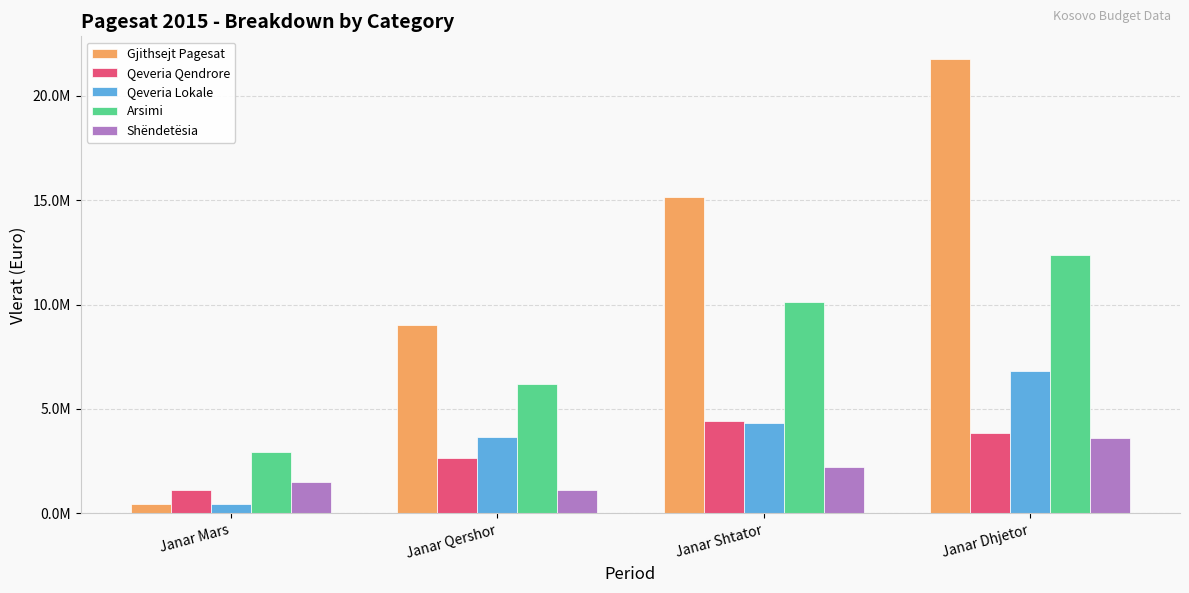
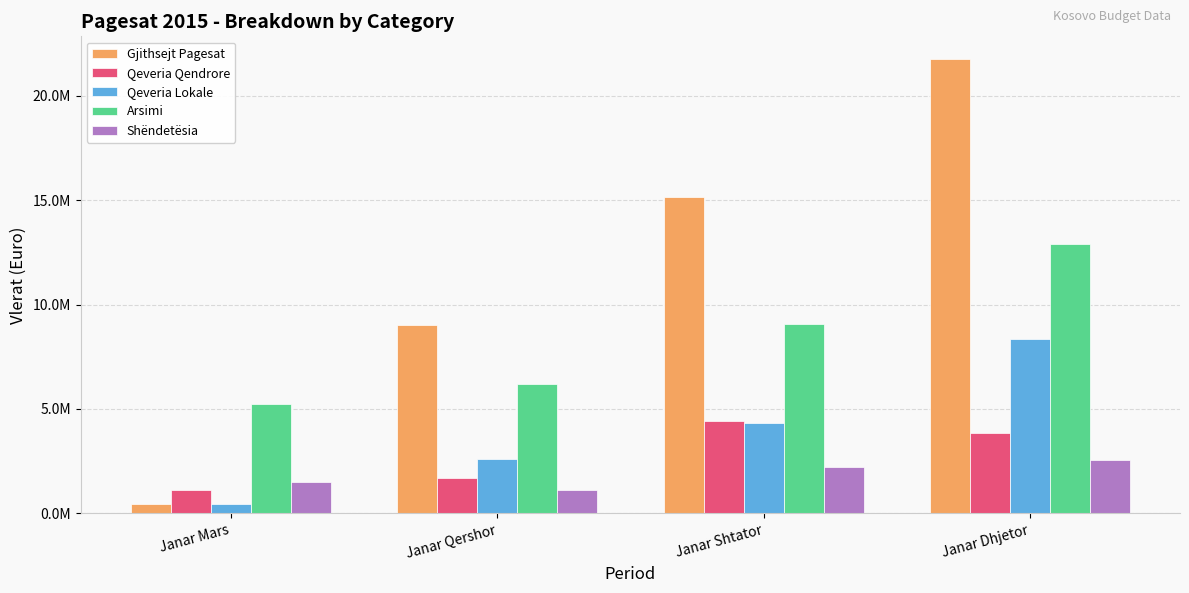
Arsimi, Janar Mars: 2900000 -> 5200000
Qeveria Qendrore, Janar Qershor: 2700000 -> 1700000
Qeveria Lokale, Janar Qershor: 3700000 -> 2600000
Arsimi, Janar Shtator: 10100000 -> 9100000
Qeveria Lokale, Janar Dhjetor: 6800000 -> 8300000
Arsimi, Janar Dhjetor: 12400000 -> 12900000
Shëndetësia, Janar Dhjetor: 3600000 -> 2600000
